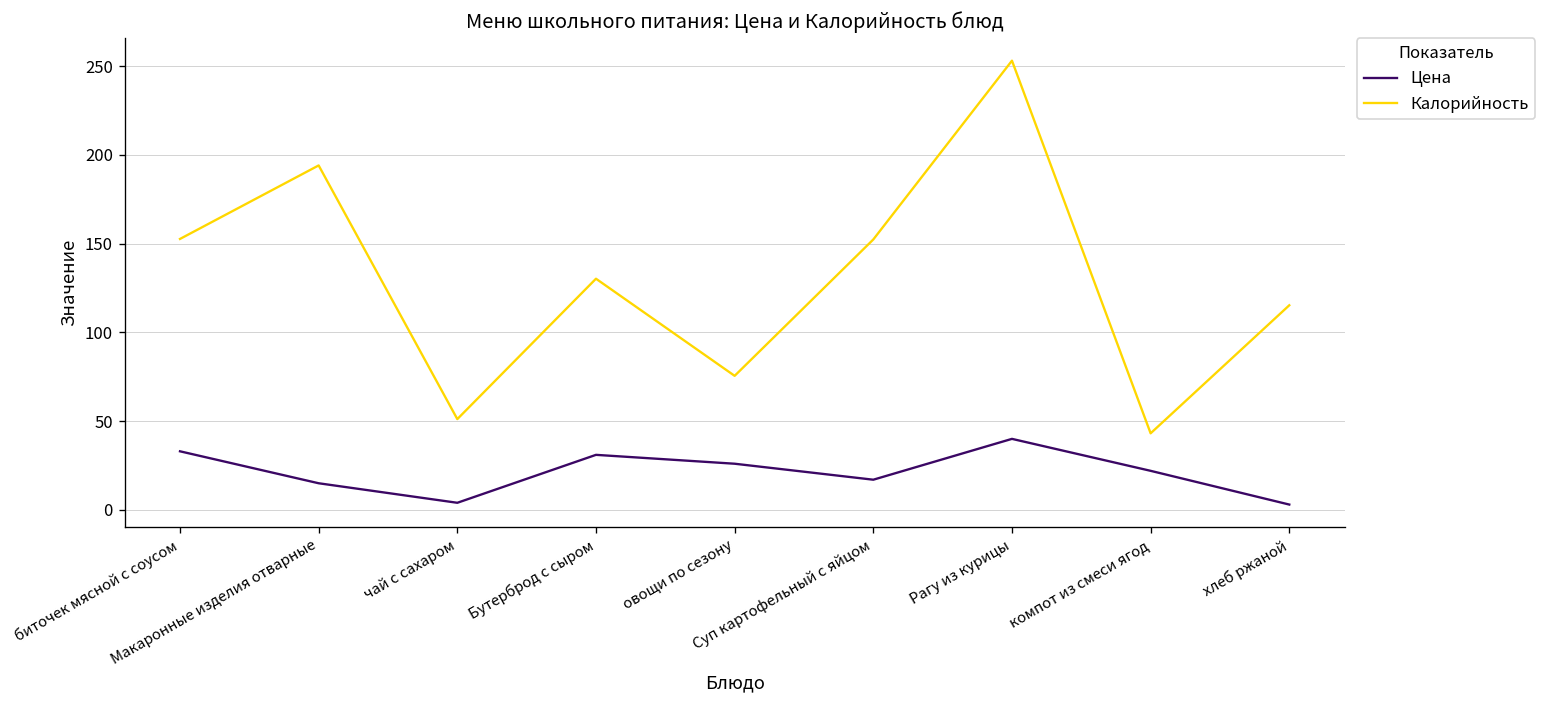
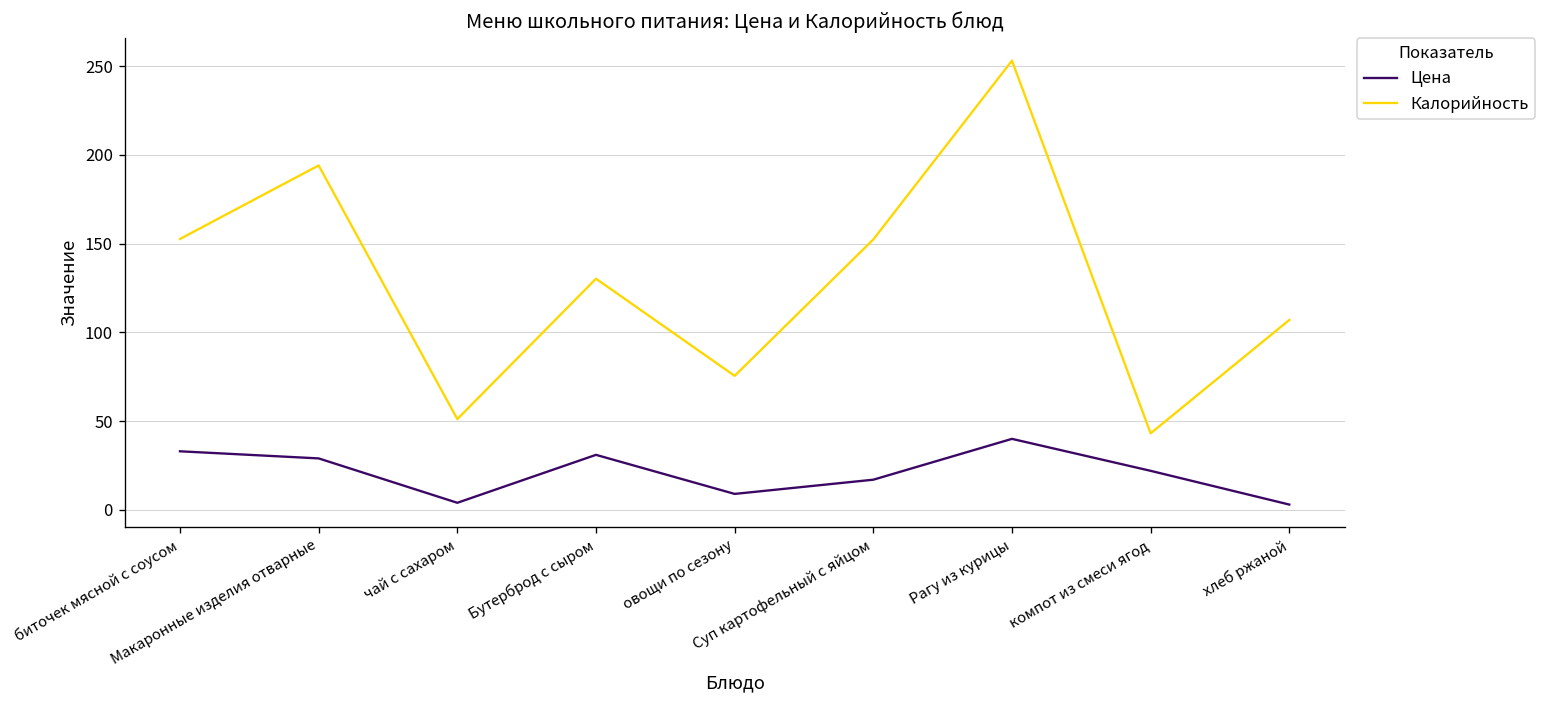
Цена, Макаронные изделия отварные: 15 -> 29
Цена, овощи по сезону: 26 -> 9
Калорийность, хлеб ржаной: 115 -> 107
